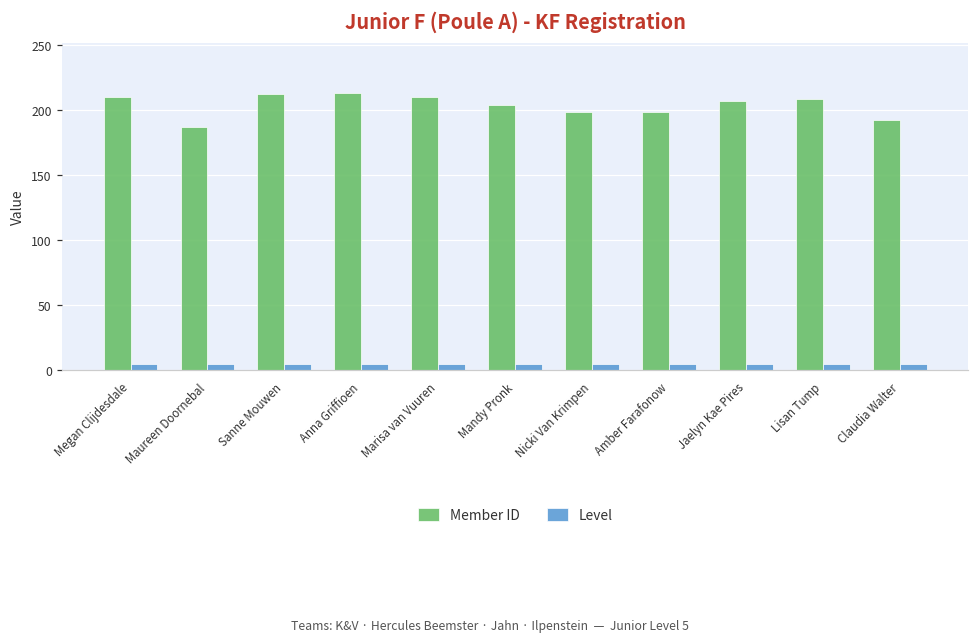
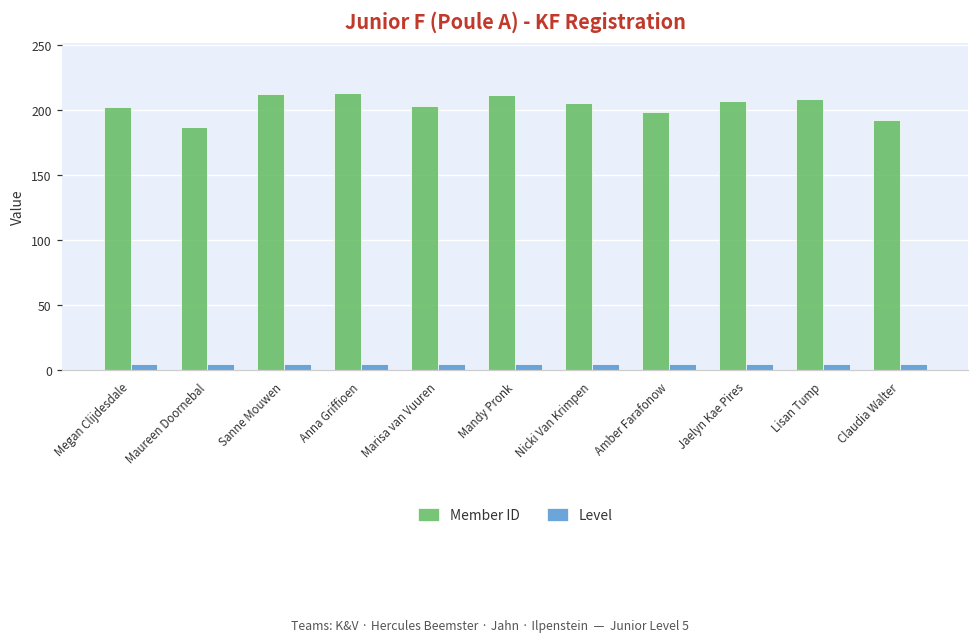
Member ID, Megan Clijdesdale: 210 -> 202
Member ID, Marisa van Vuuren: 210 -> 203
Member ID, Mandy Pronk: 204 -> 211
Member ID, Nicki Van Krimpen: 198 -> 205
